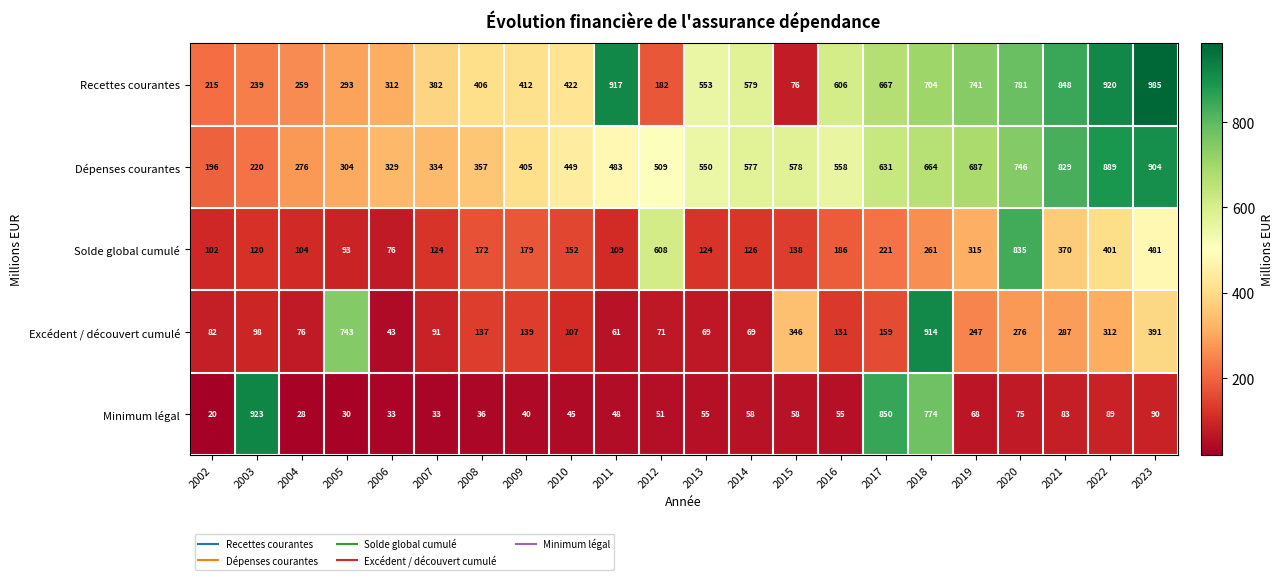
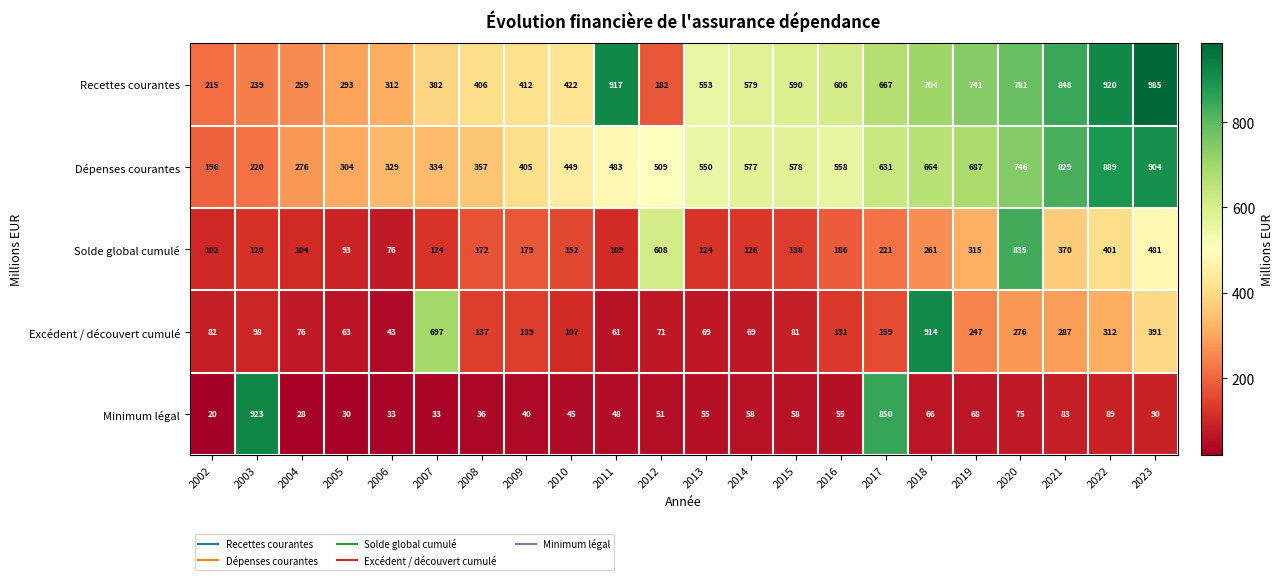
Recettes courantes, 2015: 76 -> 590
Excédent / découvert cumulé, 2005: 743 -> 63
Excédent / découvert cumulé, 2007: 91 -> 697
Excédent / découvert cumulé, 2015: 346 -> 81
Minimum légal, 2018: 774 -> 66
